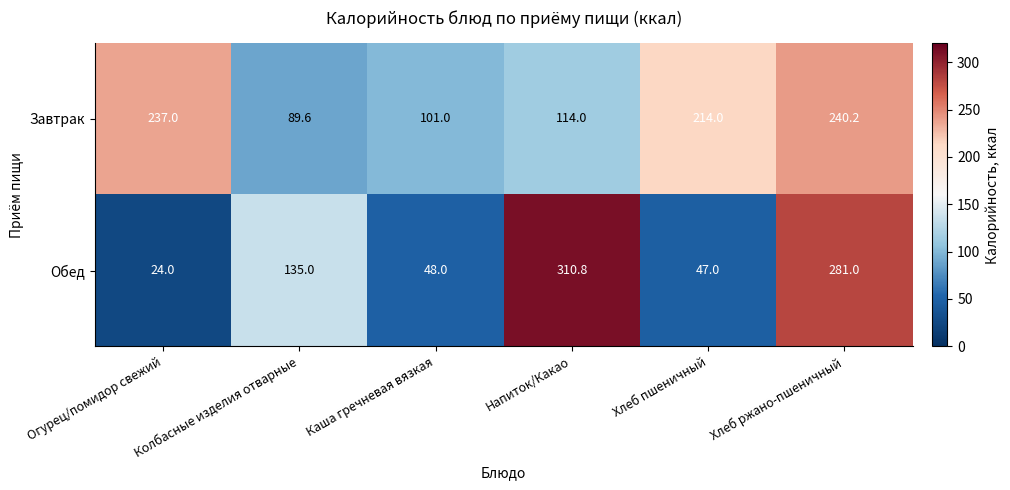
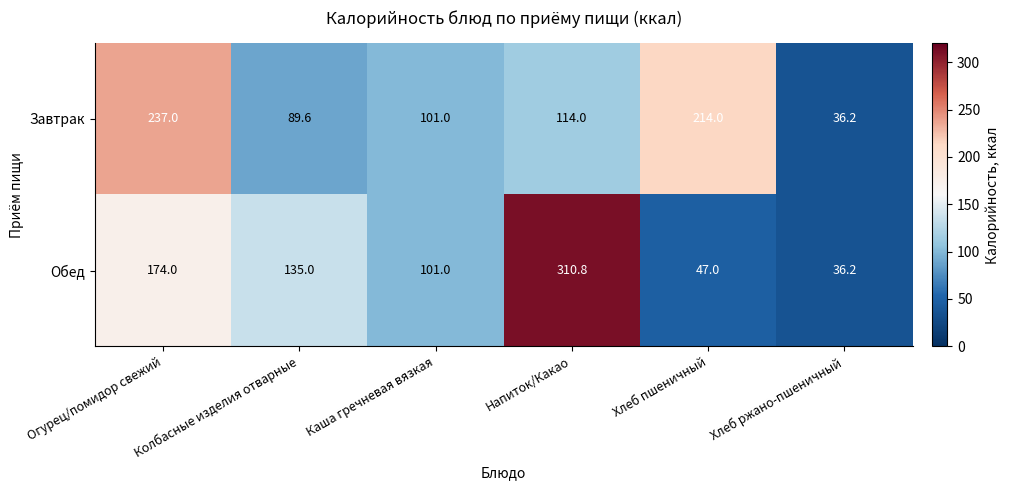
Завтрак, Хлеб ржано-пшеничный: 240.2 -> 36.2
Обед, Огурец/помидор свежий: 24.0 -> 174.0
Обед, Каша гречневая вязкая: 48.0 -> 101.0
Обед, Хлеб ржано-пшеничный: 281.0 -> 36.2
